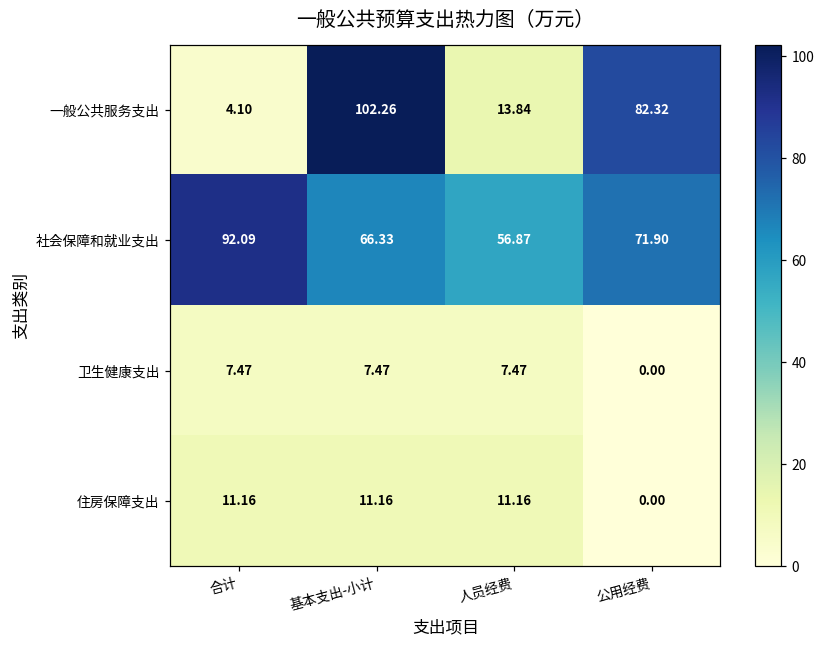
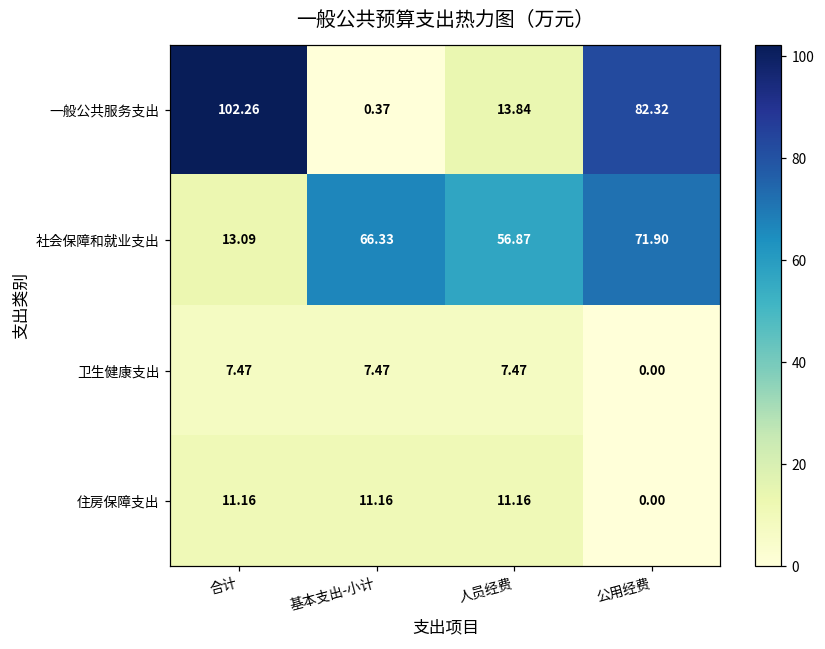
一般公共服务支出, 合计: 4.10 -> 102.26
一般公共服务支出, 基本支出-小计: 102.26 -> 0.37
社会保障和就业支出, 合计: 92.09 -> 13.09
